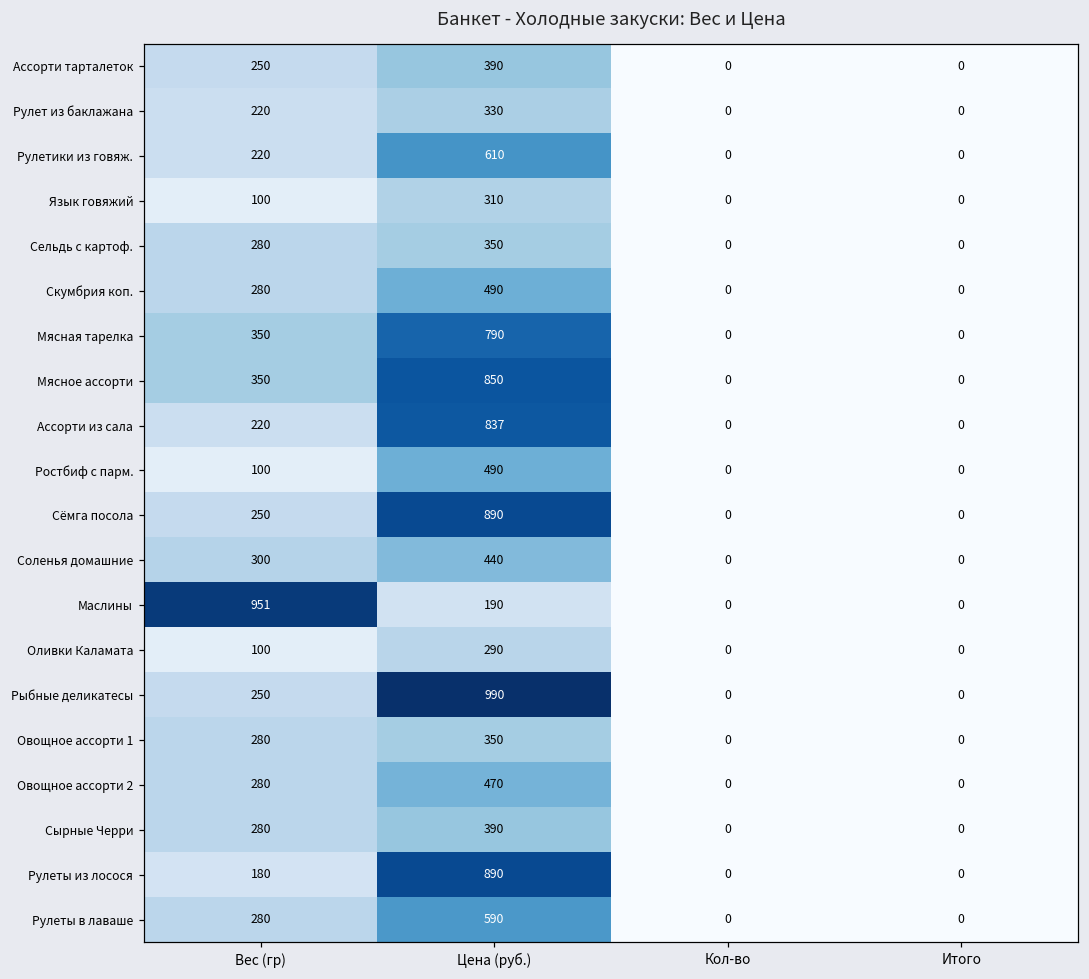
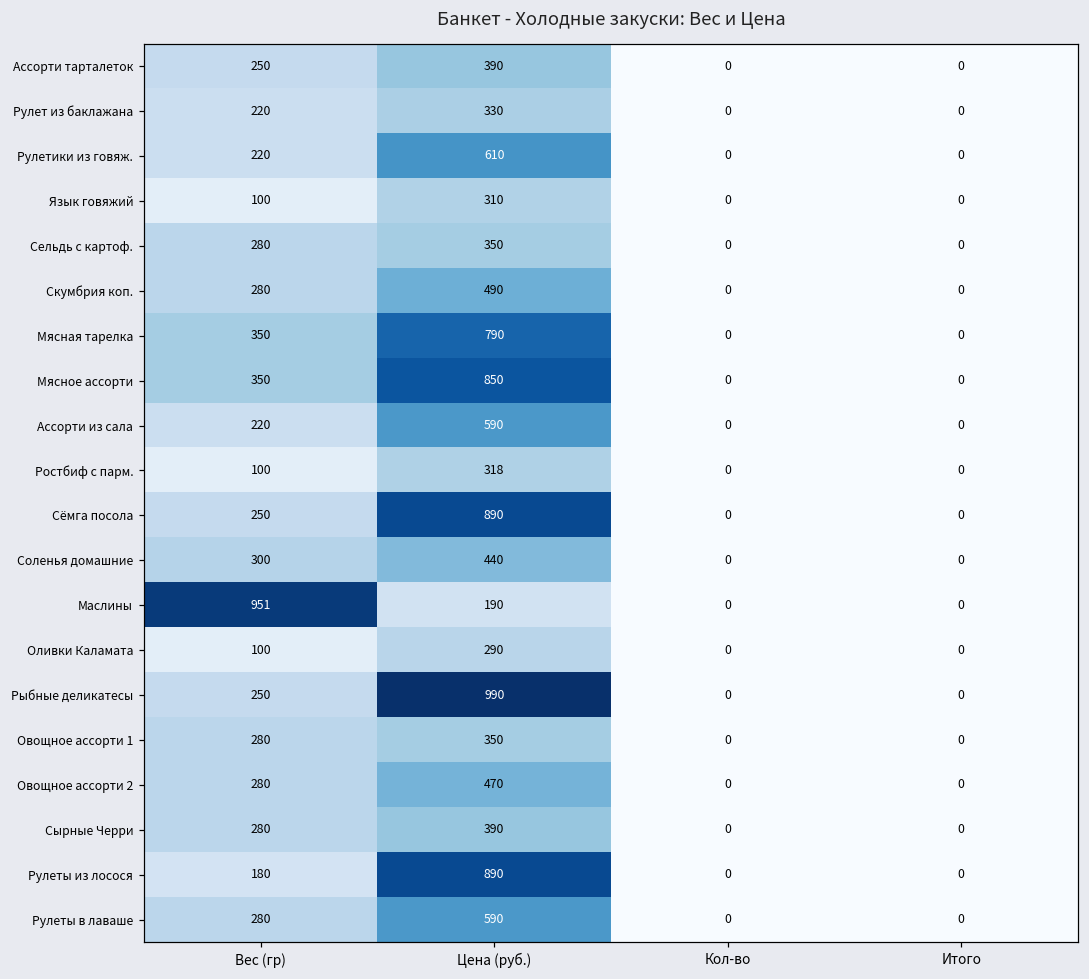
Ассорти из сала, Цена (руб.): 837 -> 590
Ростбиф с парм., Цена (руб.): 490 -> 318
